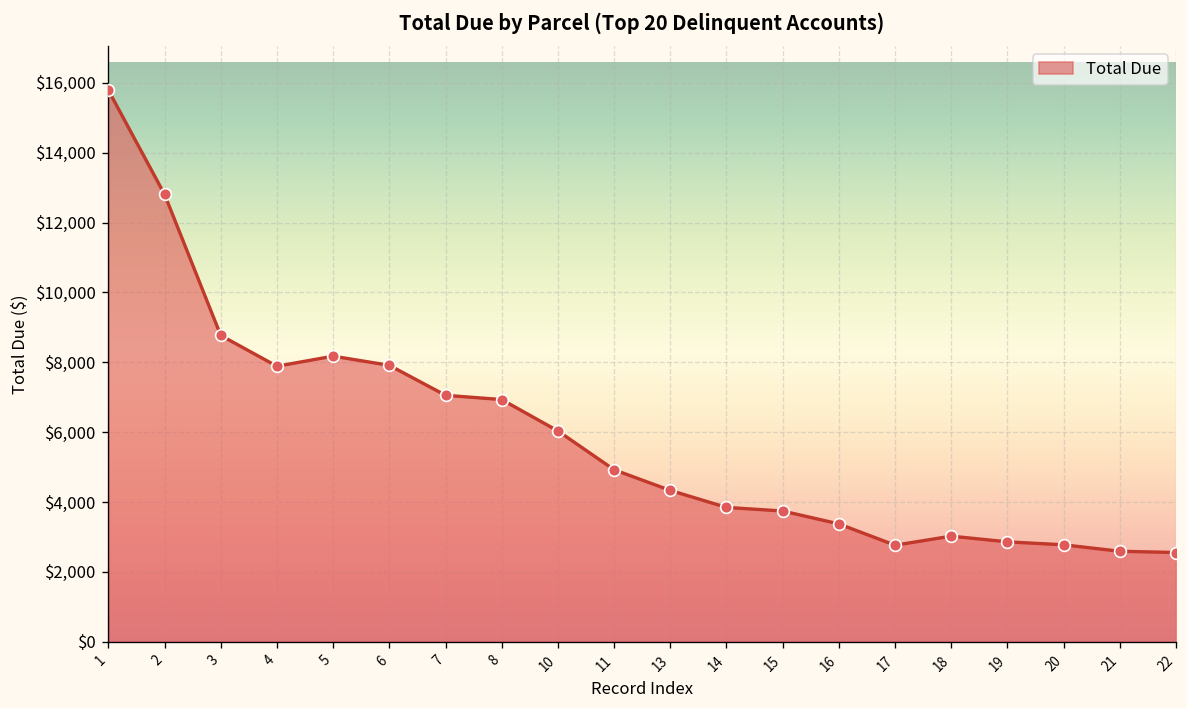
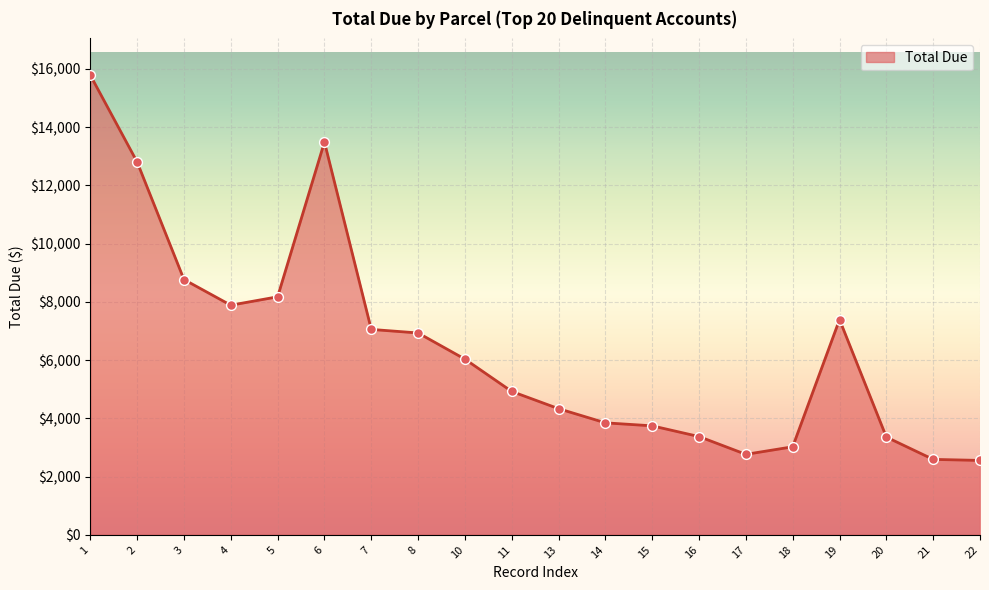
6: $7,900 -> $13,500
19: $2,900 -> $7,400
20: $2,800 -> $3,400
